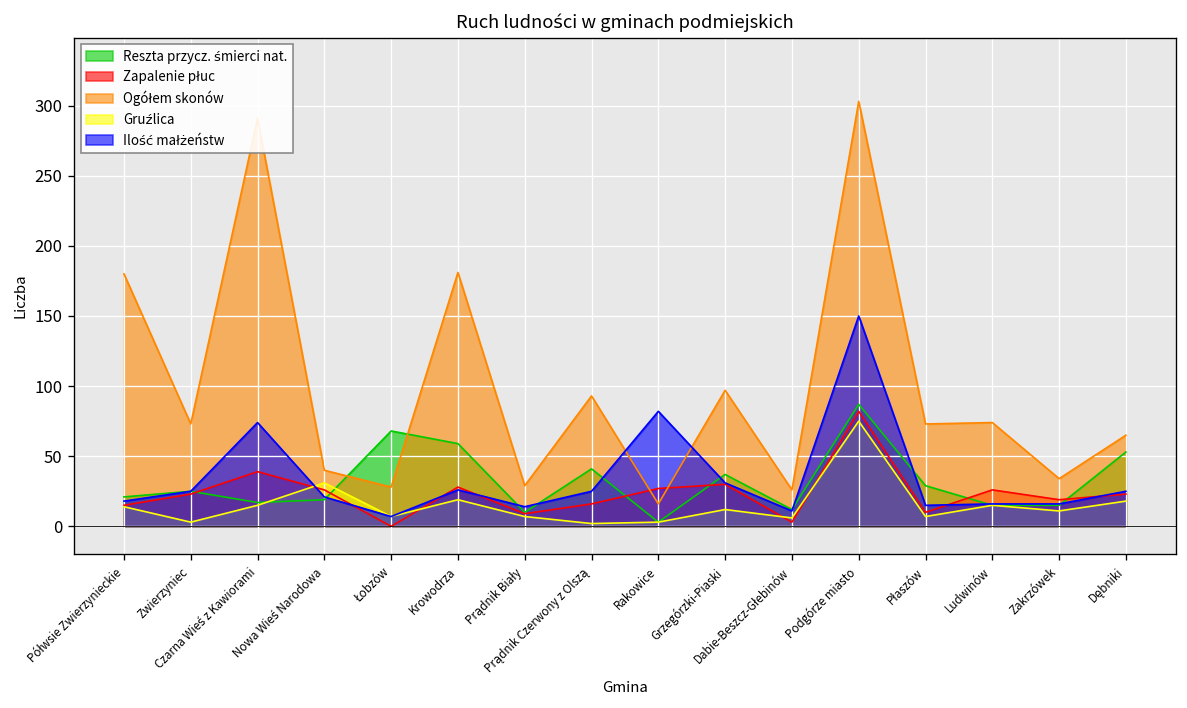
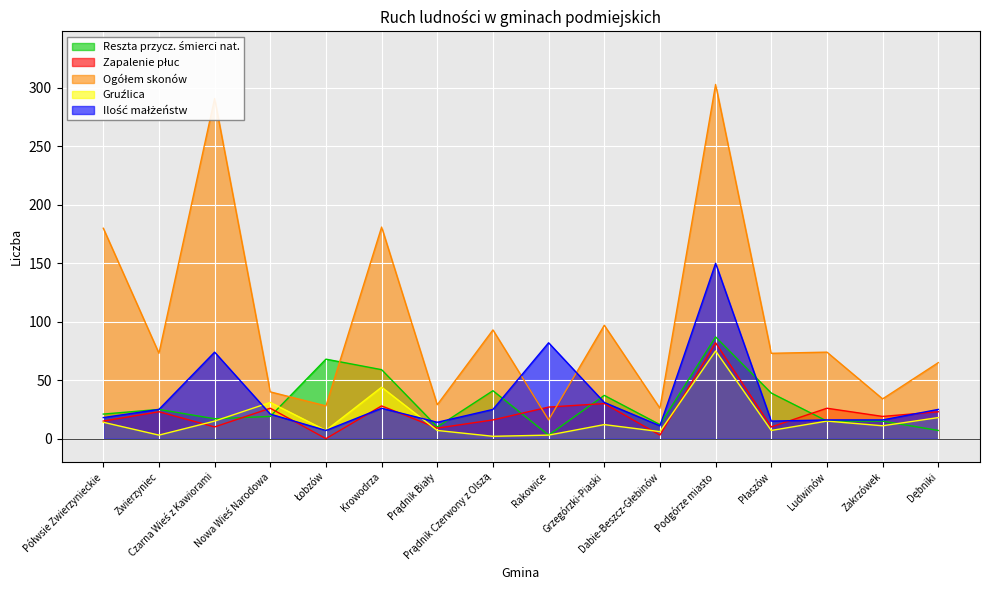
Zapalenie płuc, Czarna Wieś z Kawiorami: 39 -> 10
Gruźlica, Krowodrza: 19 -> 44
Reszta przycz. śmierci nat., Płaszów: 29 -> 39
Reszta przycz. śmierci nat., Dębniki: 53 -> 7
